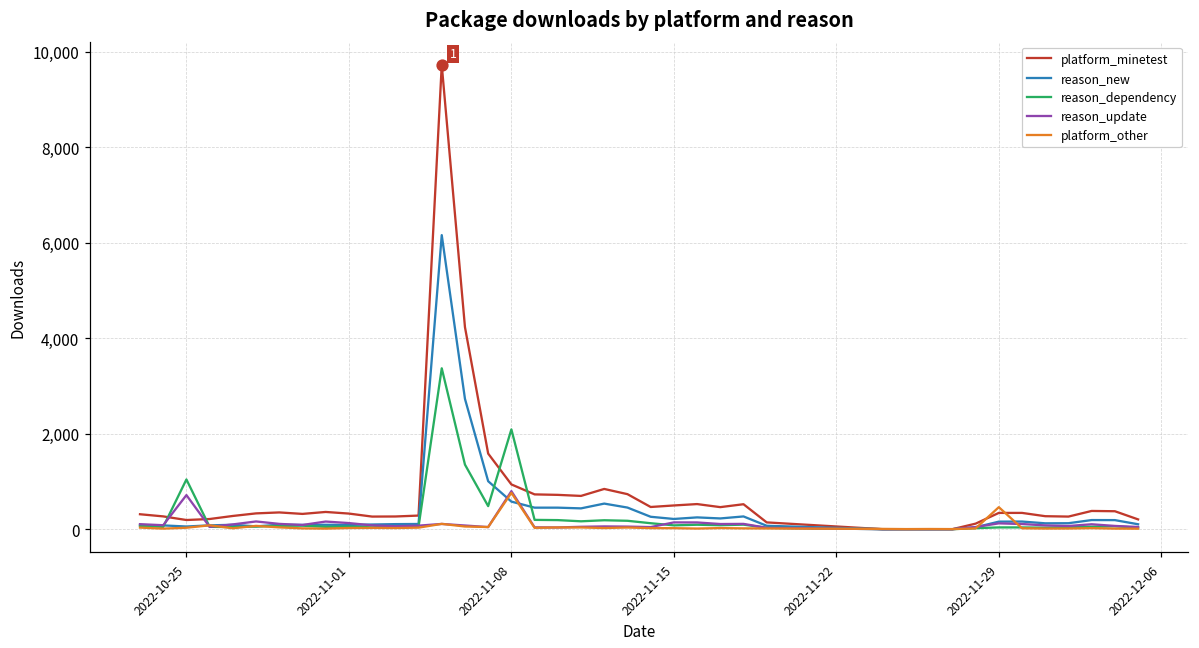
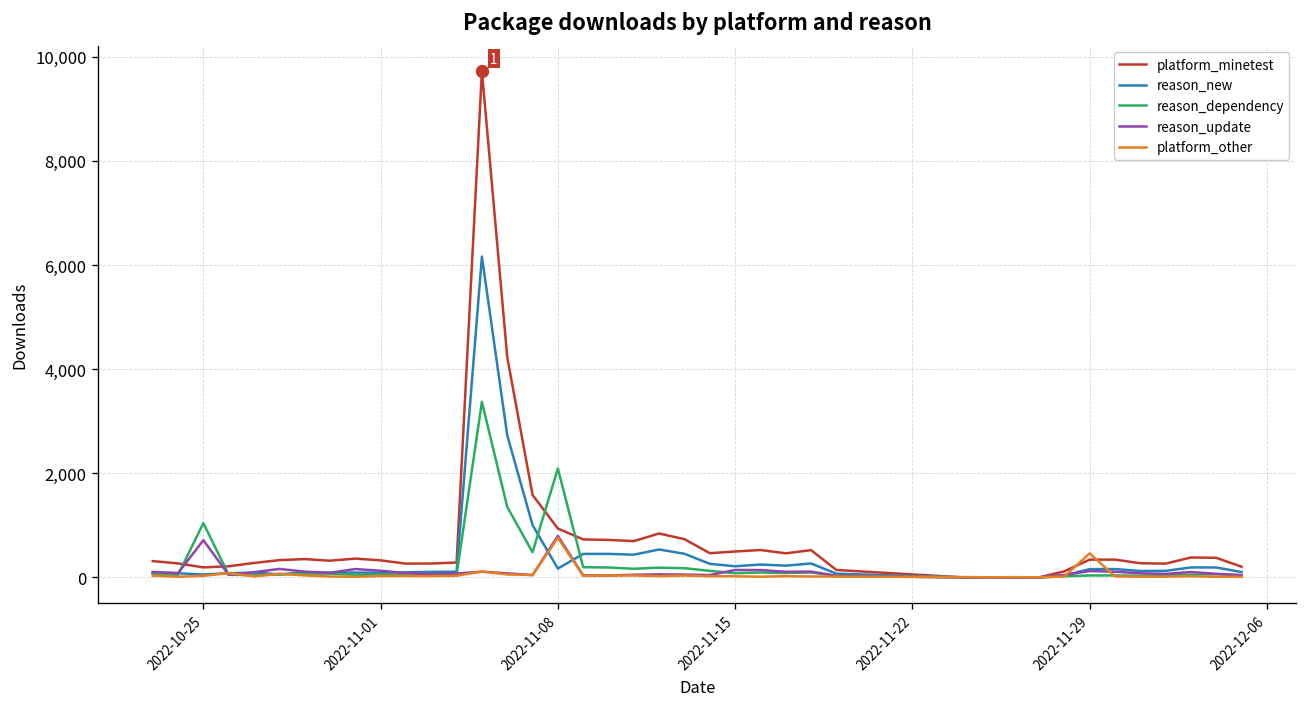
reason_new, 2022-11-08: 600 -> 200
